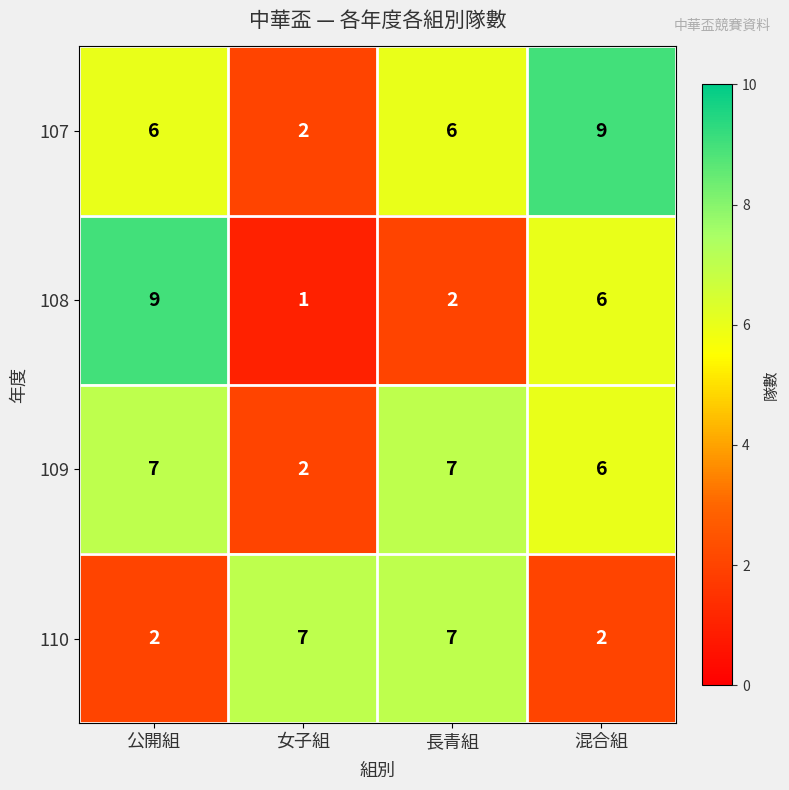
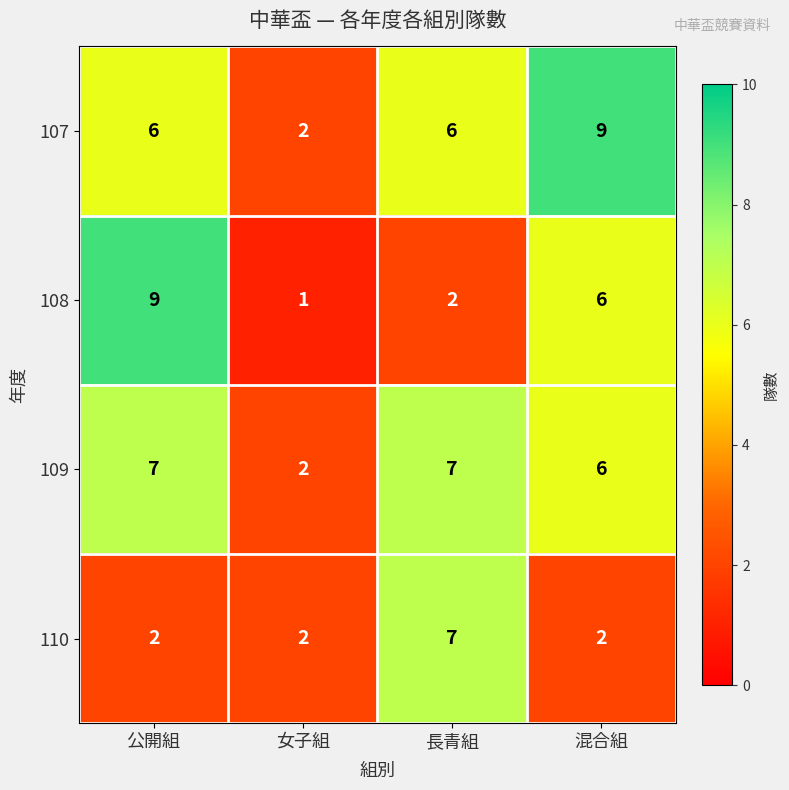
110, 女子組: 7 -> 2
